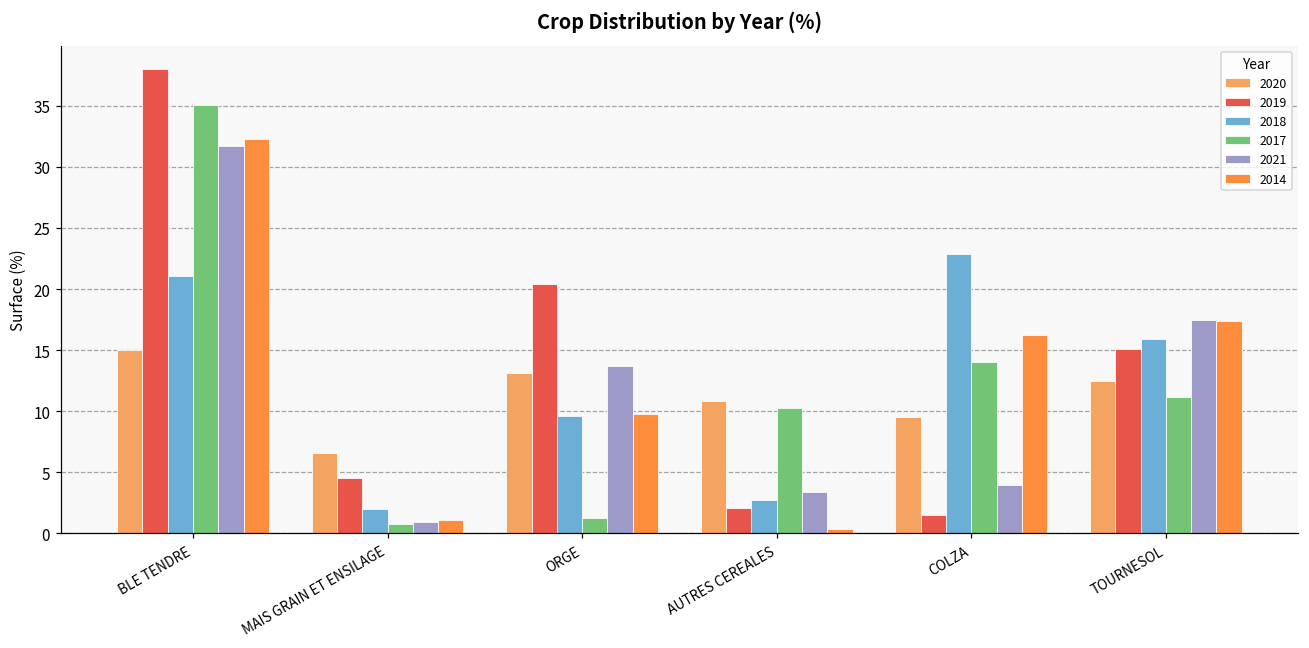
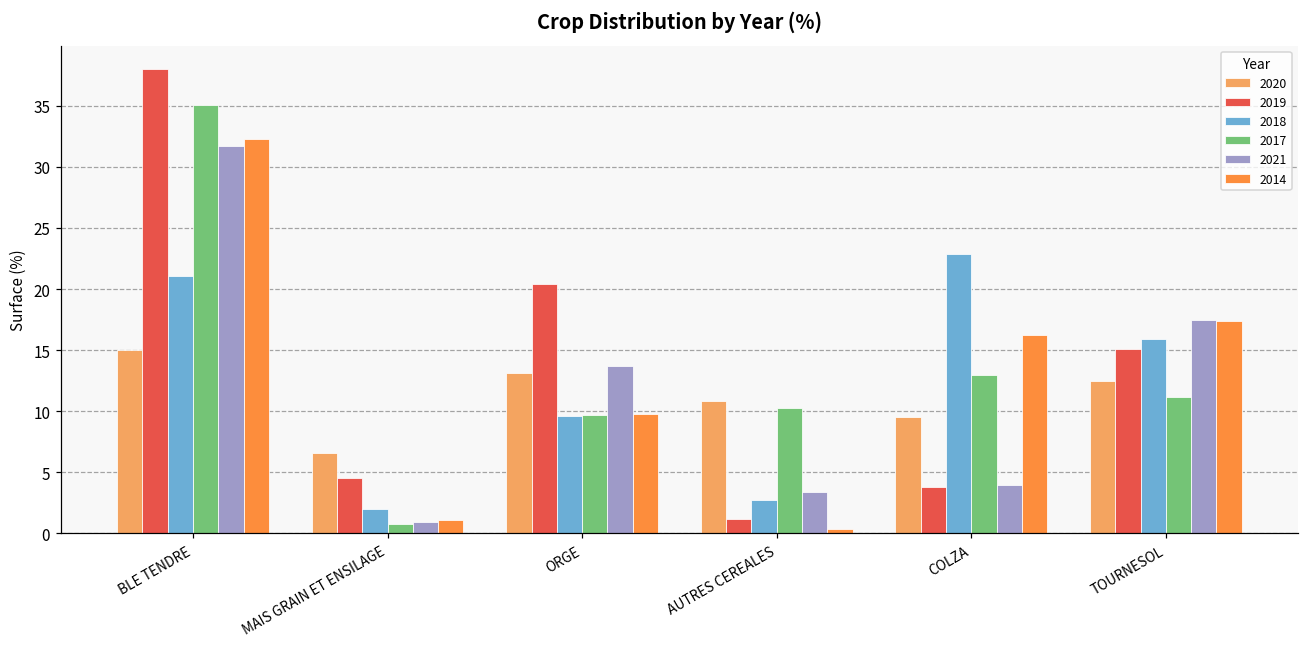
2017, ORGE: 1.3 -> 9.7
2019, AUTRES CEREALES: 2.1 -> 1.2
2019, COLZA: 1.5 -> 3.8
2017, COLZA: 14 -> 13
